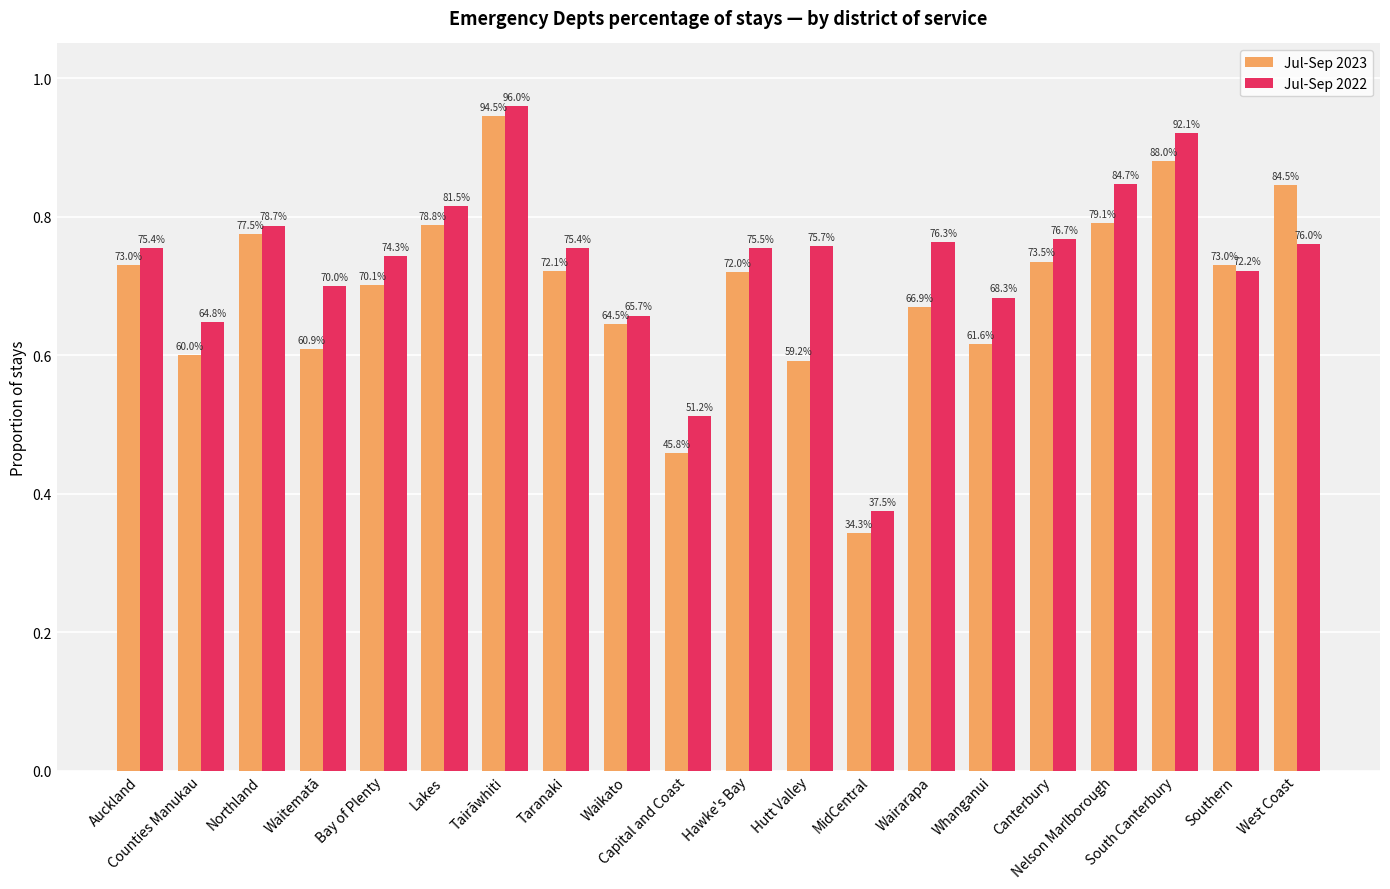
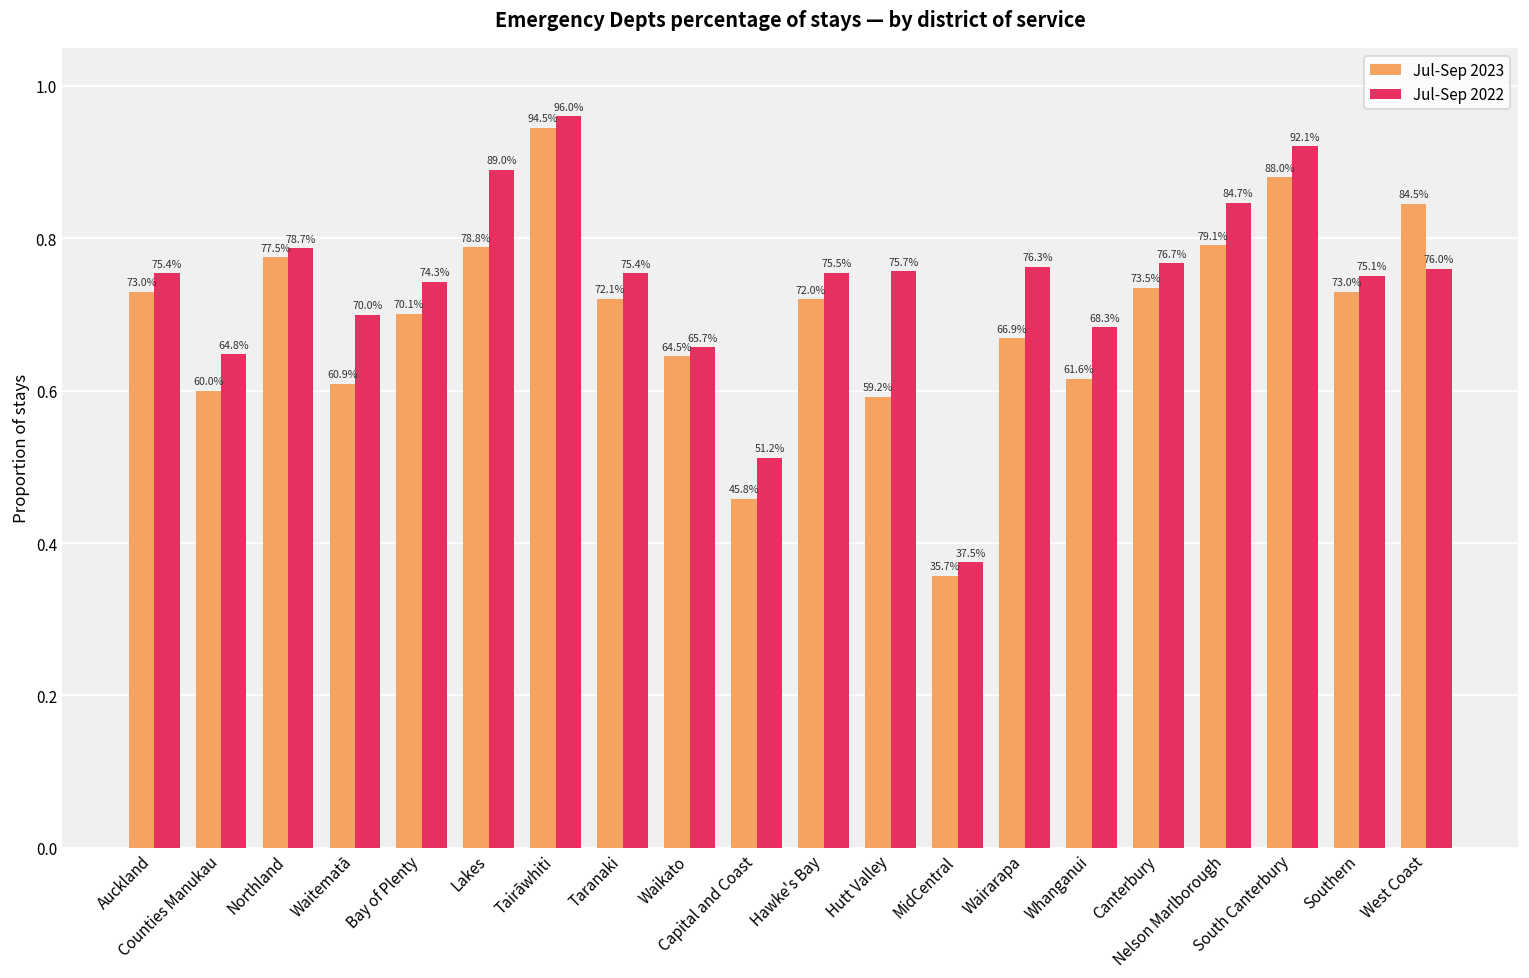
Jul-Sep 2022, Lakes: 81.5% -> 89.0%
Jul-Sep 2023, MidCentral: 34.3% -> 35.7%
Jul-Sep 2022, Southern: 72.2% -> 75.1%
